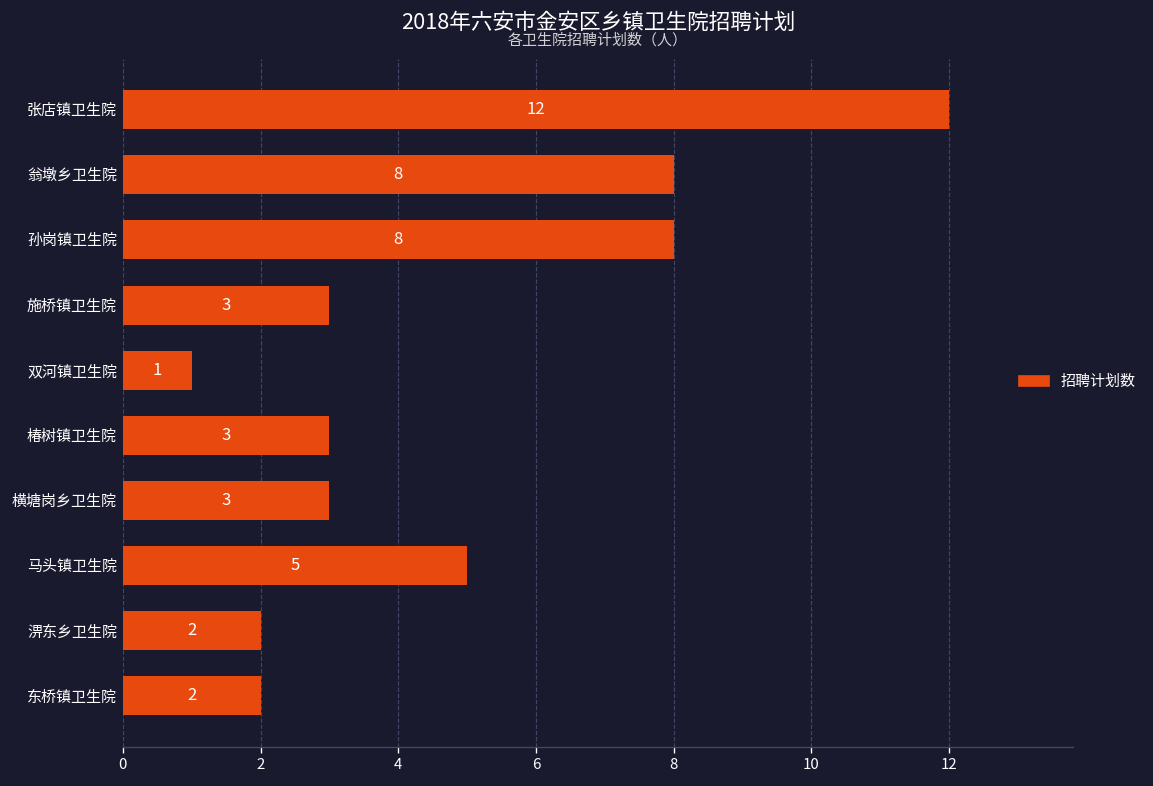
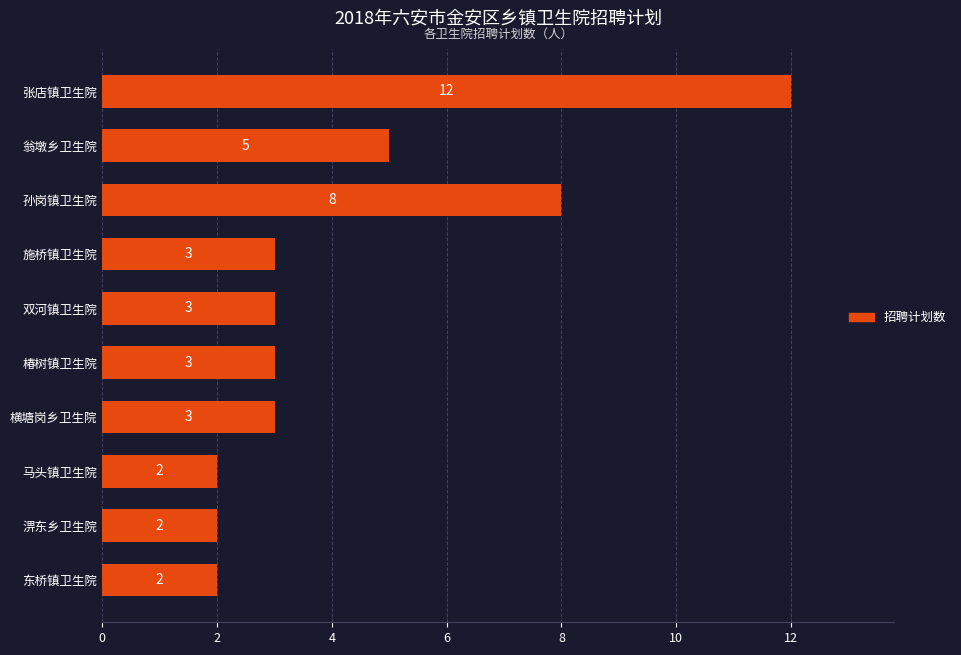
翁墩乡卫生院: 8 -> 5
双河镇卫生院: 1 -> 3
马头镇卫生院: 5 -> 2
